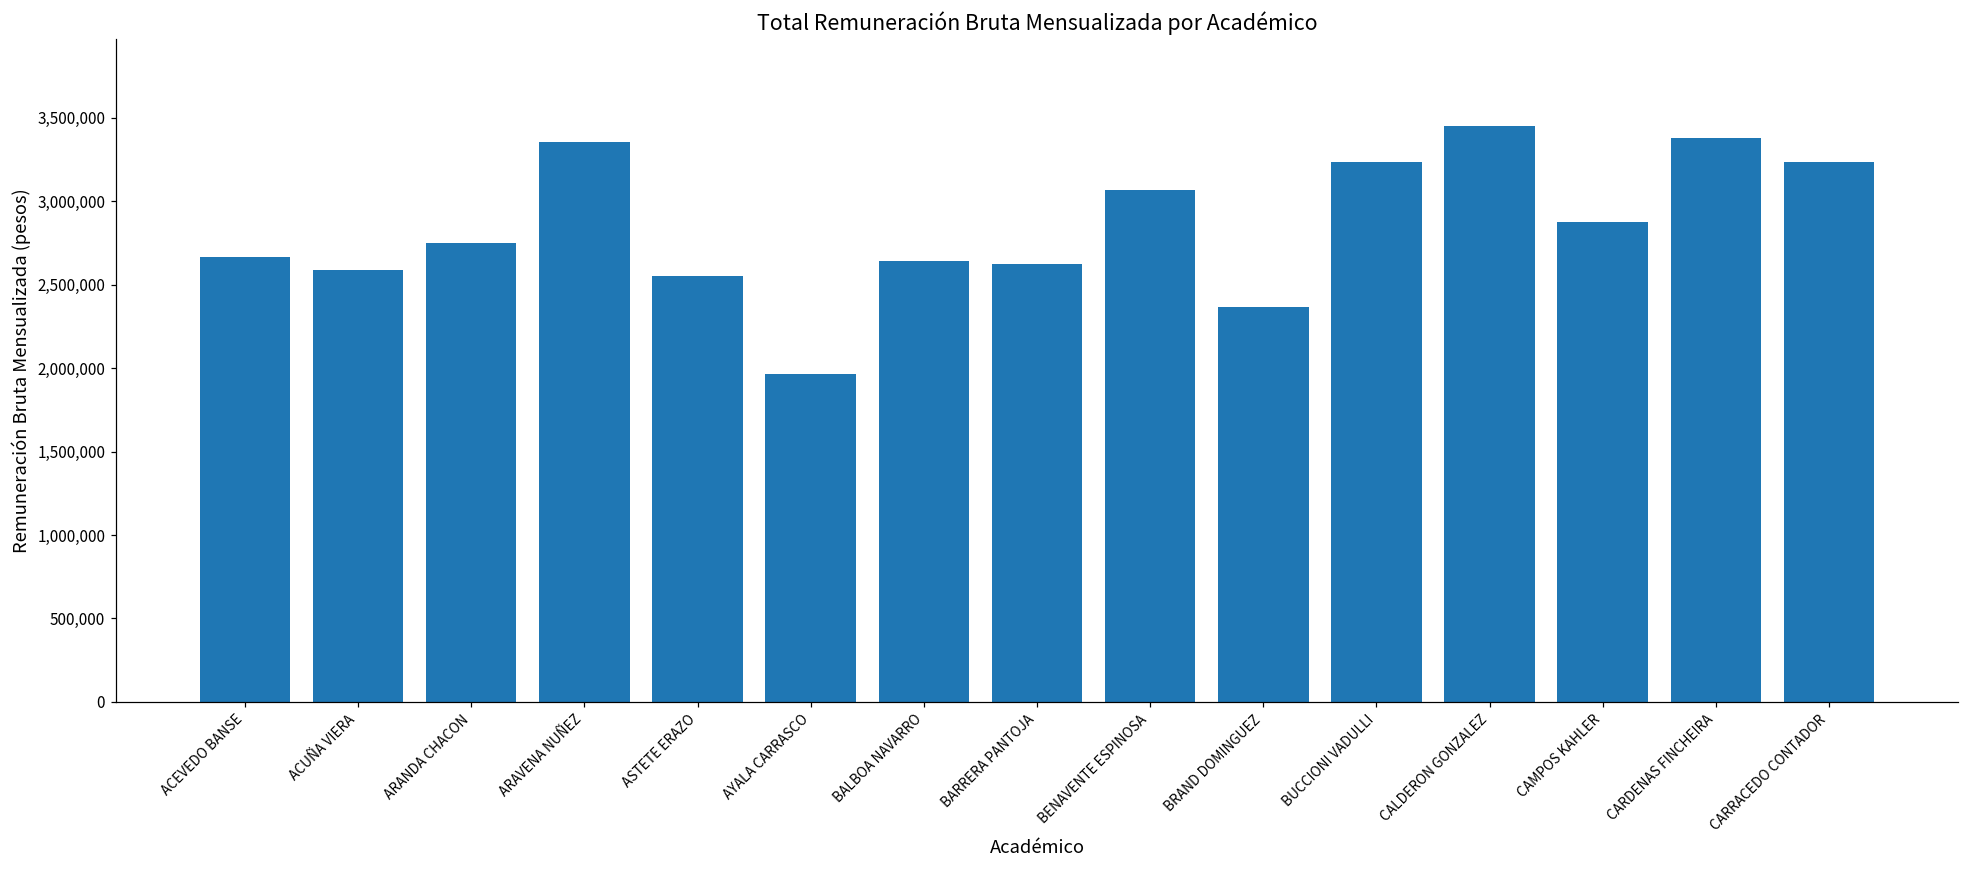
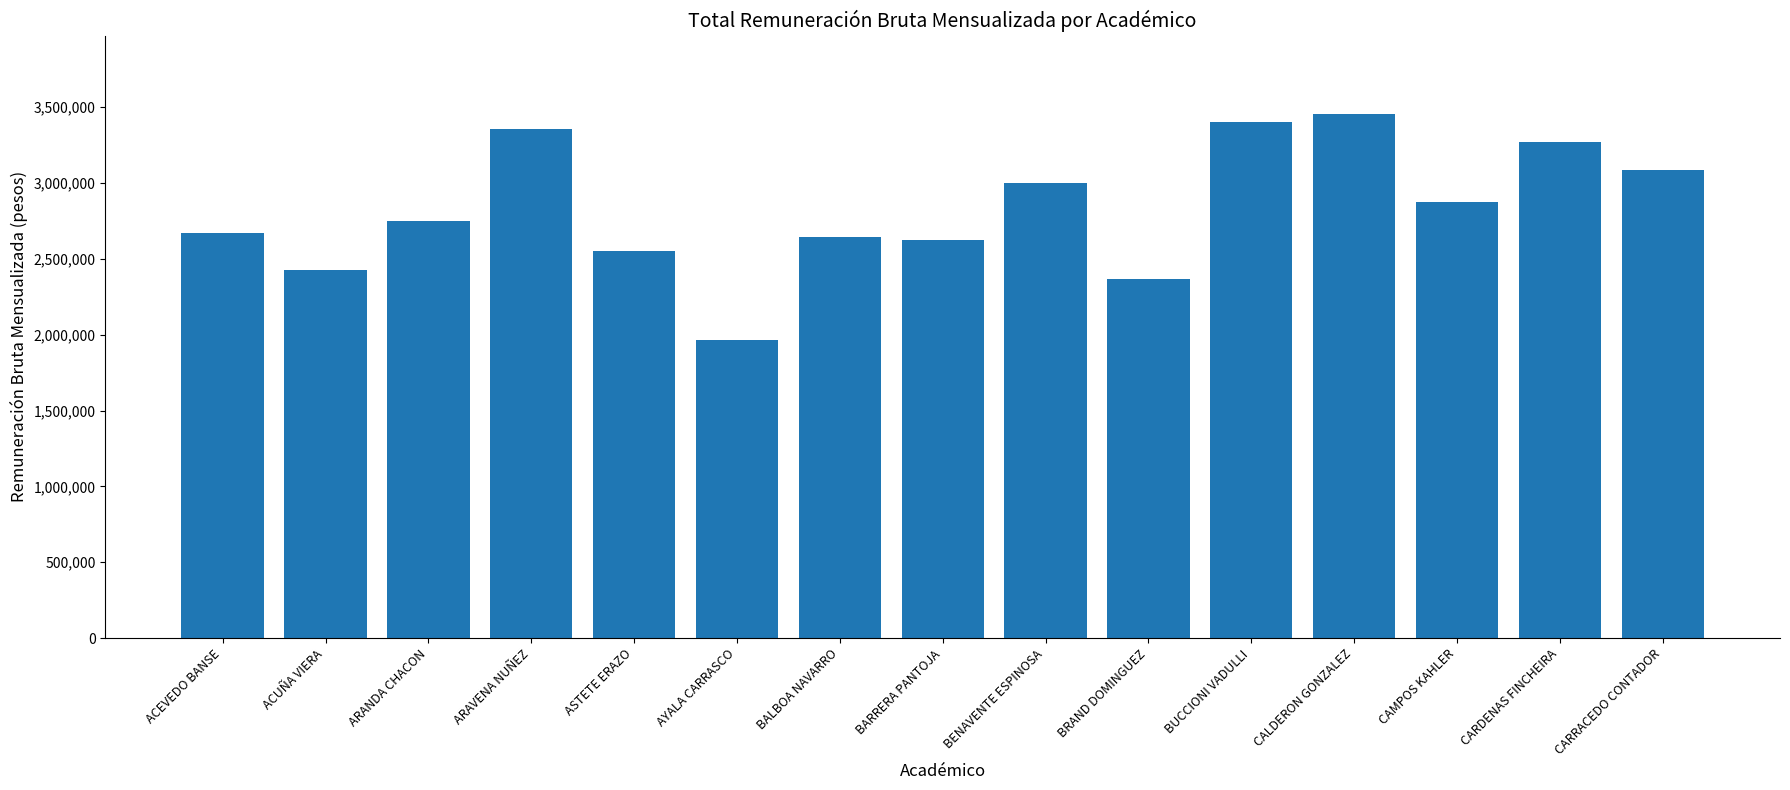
ACUÑA VIERA: 2,590,000 -> 2,430,000
BENAVENTE ESPINOSA: 3,070,000 -> 3,000,000
BUCCIONI VADULLI: 3,230,000 -> 3,400,000
CARDENAS FINCHEIRA: 3,380,000 -> 3,270,000
CARRACEDO CONTADOR: 3,230,000 -> 3,080,000
